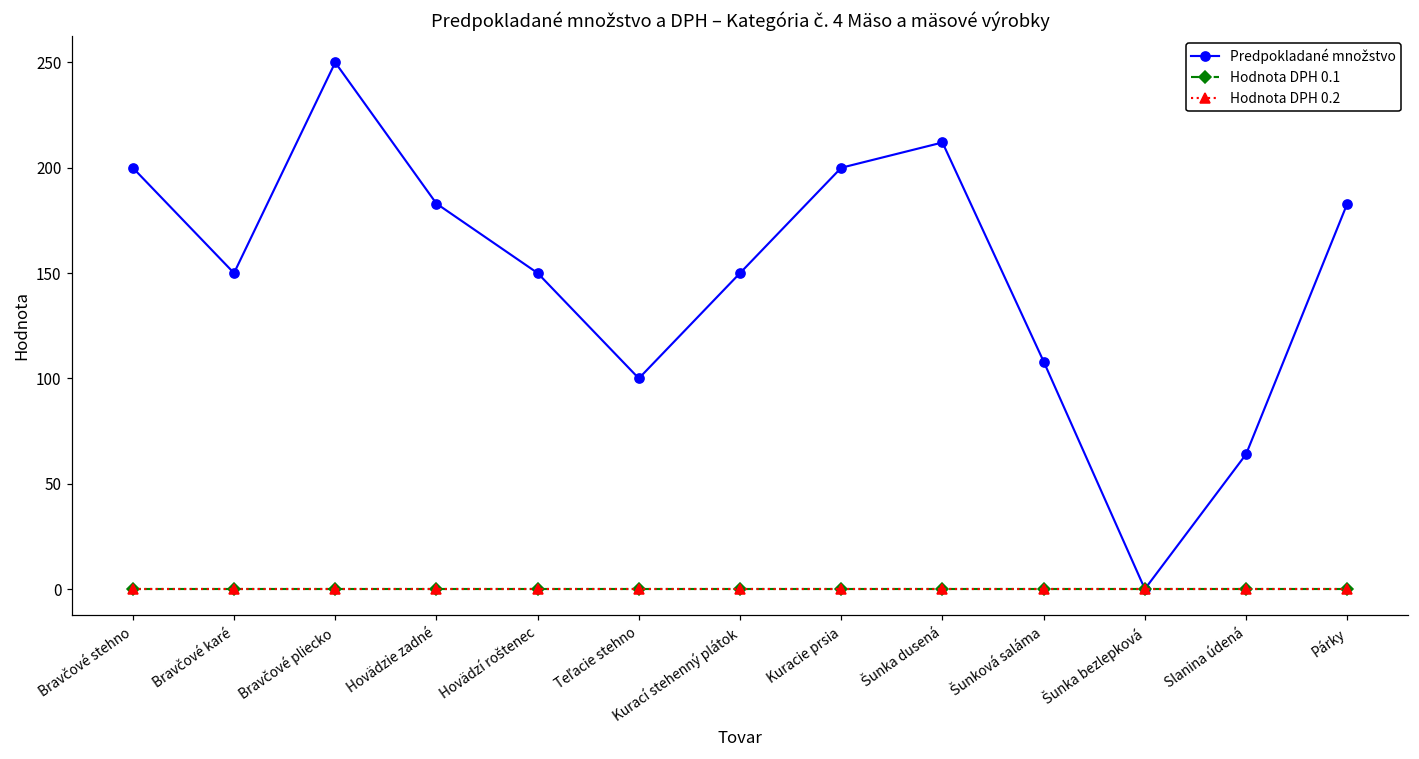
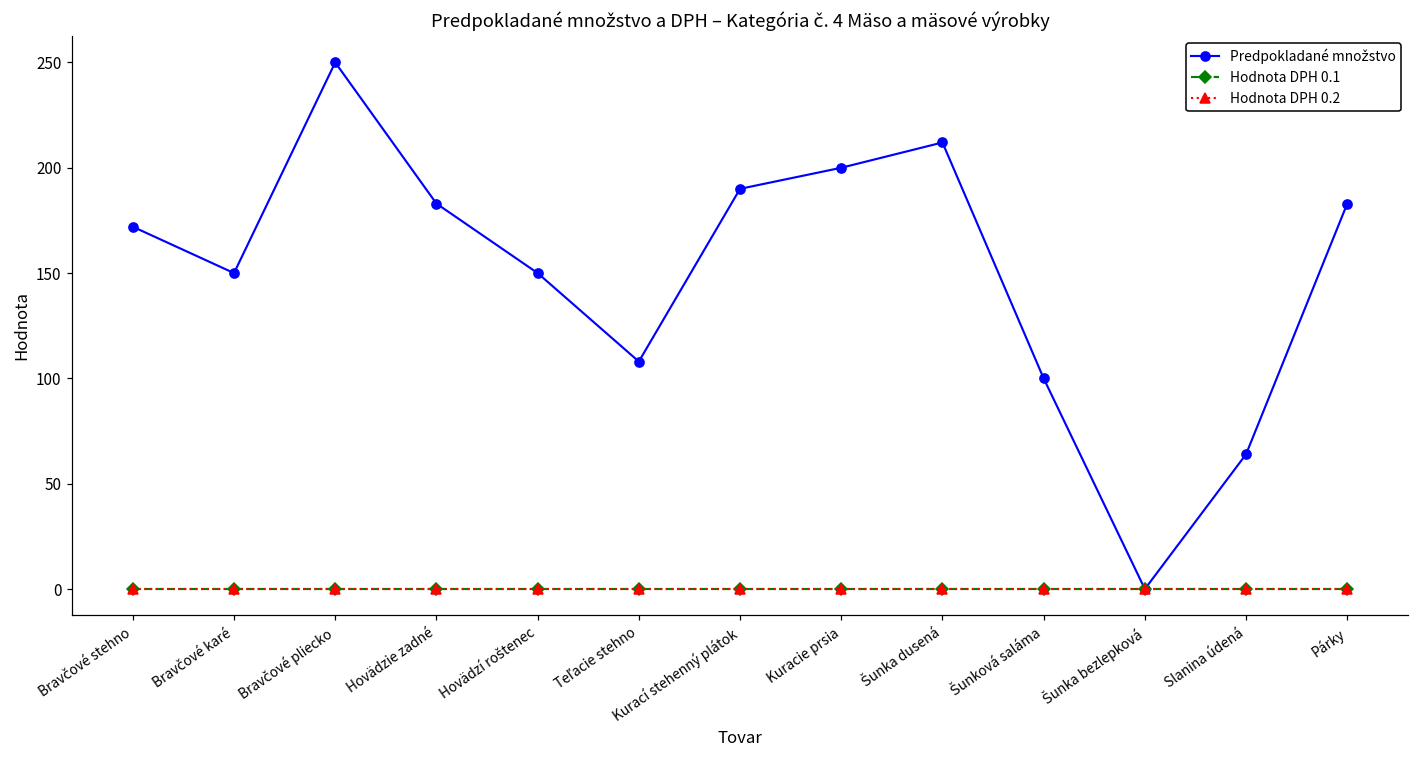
Predpokladané množstvo, Bravčové stehno: 200 -> 172
Predpokladané množstvo, Teľacie stehno: 100 -> 108
Predpokladané množstvo, Kurací stehenný plátok: 150 -> 190
Predpokladané množstvo, Šunková saláma: 108 -> 100
